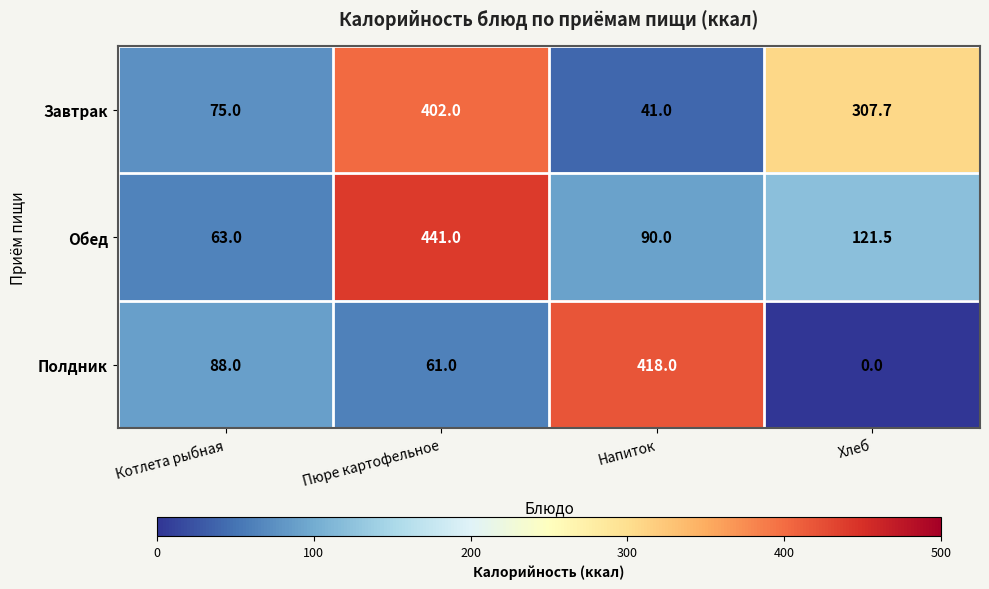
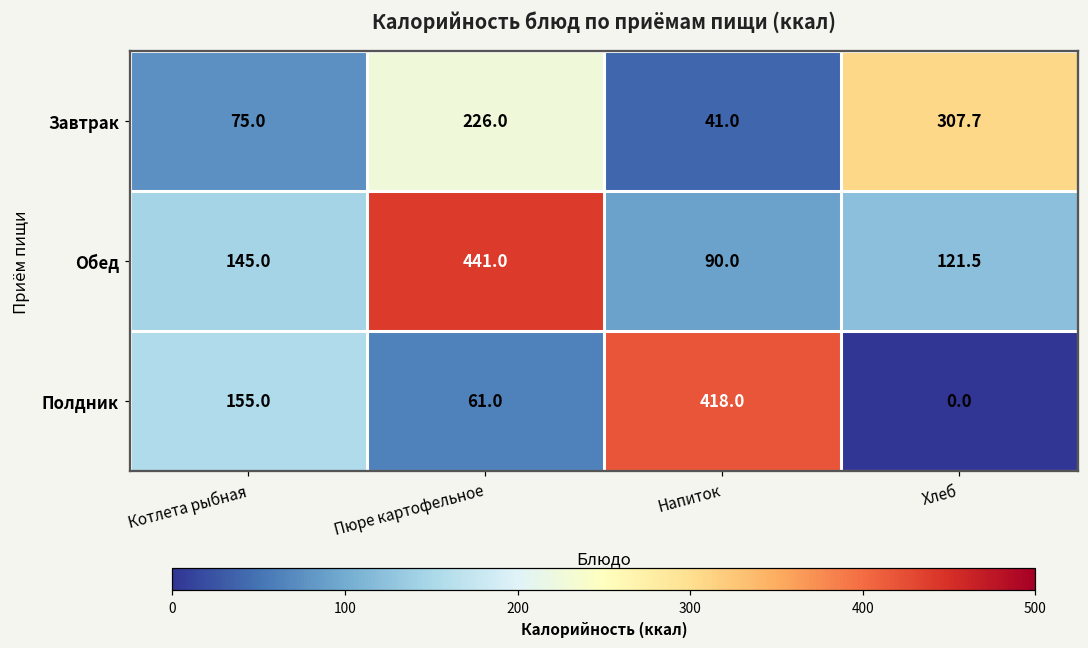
Завтрак, Пюре картофельное: 402.0 -> 226.0
Обед, Котлета рыбная: 63.0 -> 145.0
Полдник, Котлета рыбная: 88.0 -> 155.0
